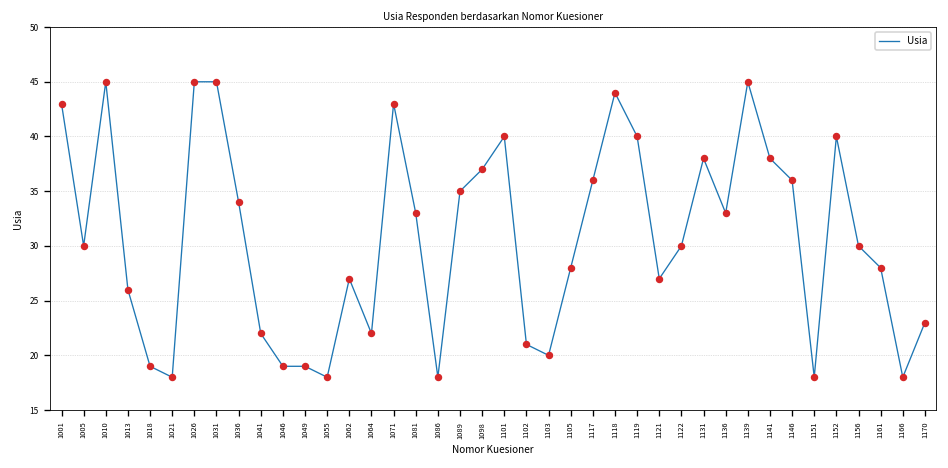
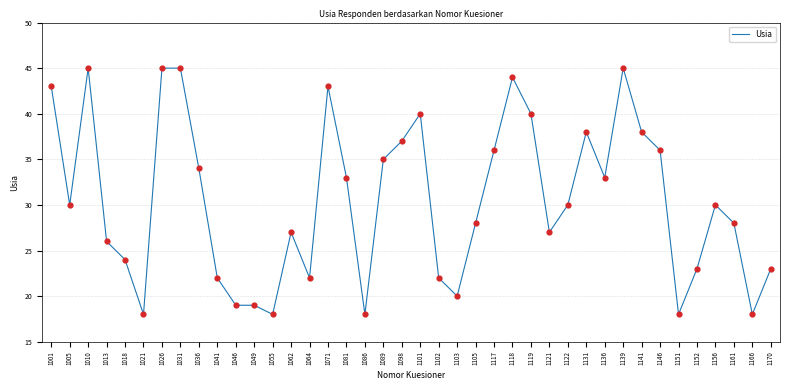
1018: 19 -> 24
1102: 21 -> 22
1152: 40 -> 23
